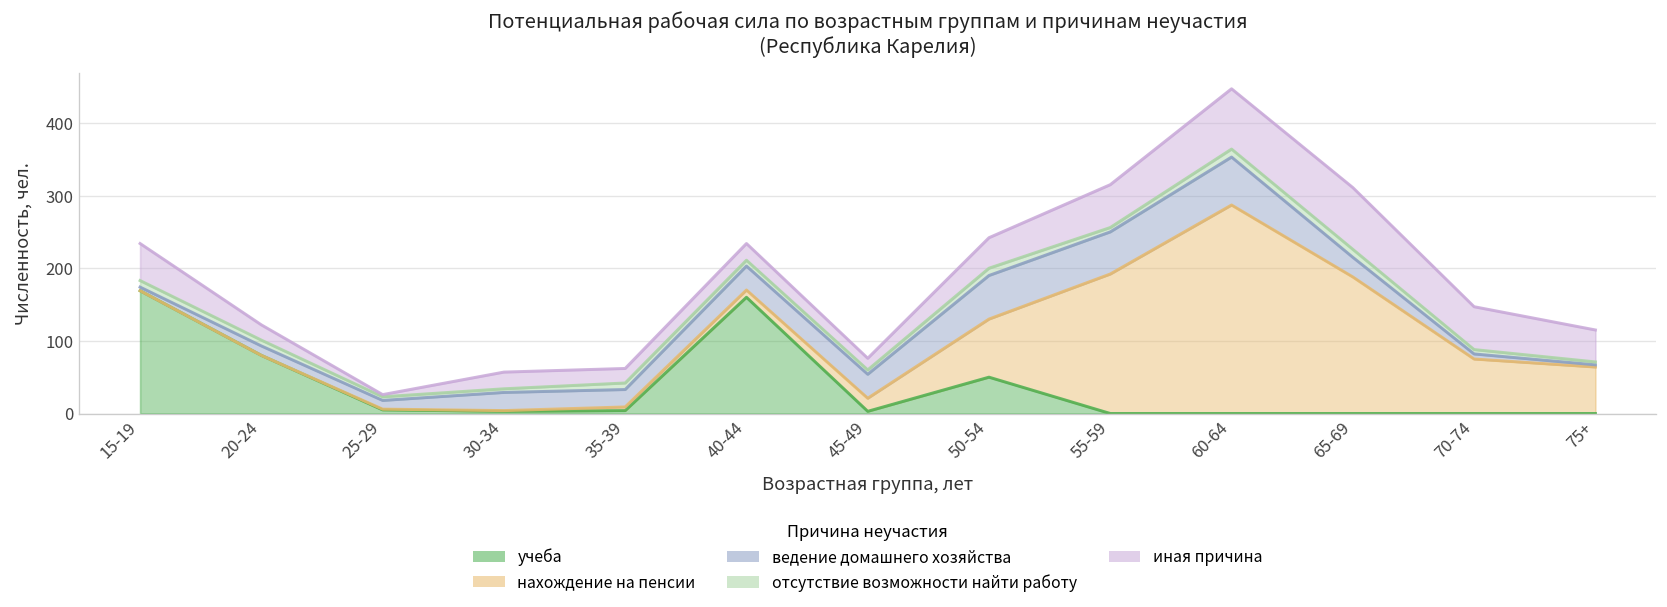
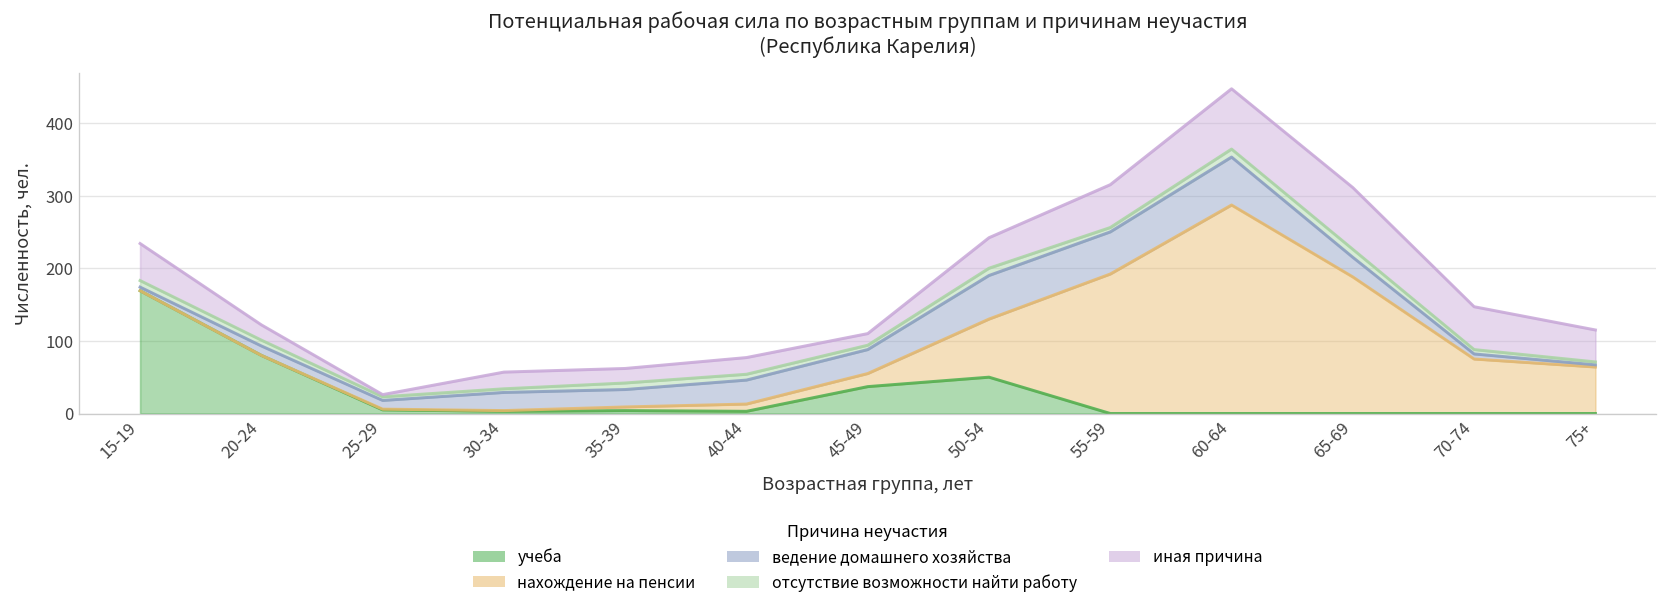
учеба, 40-44: 160 -> 0
учеба, 45-49: 0 -> 40
